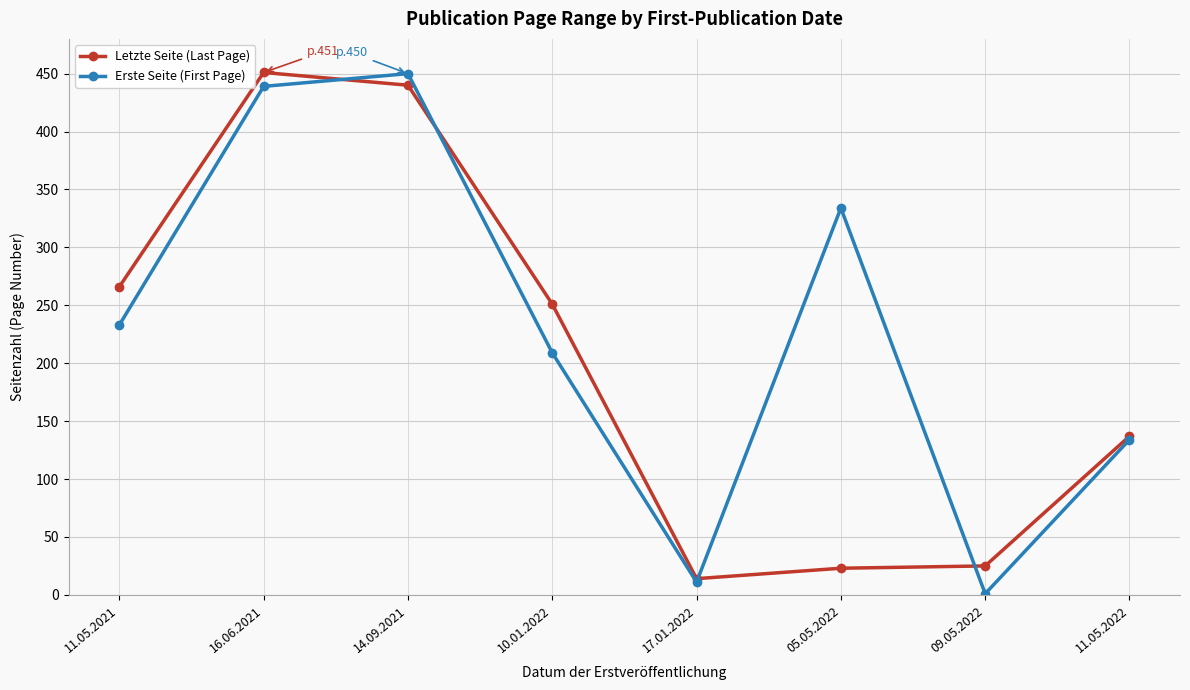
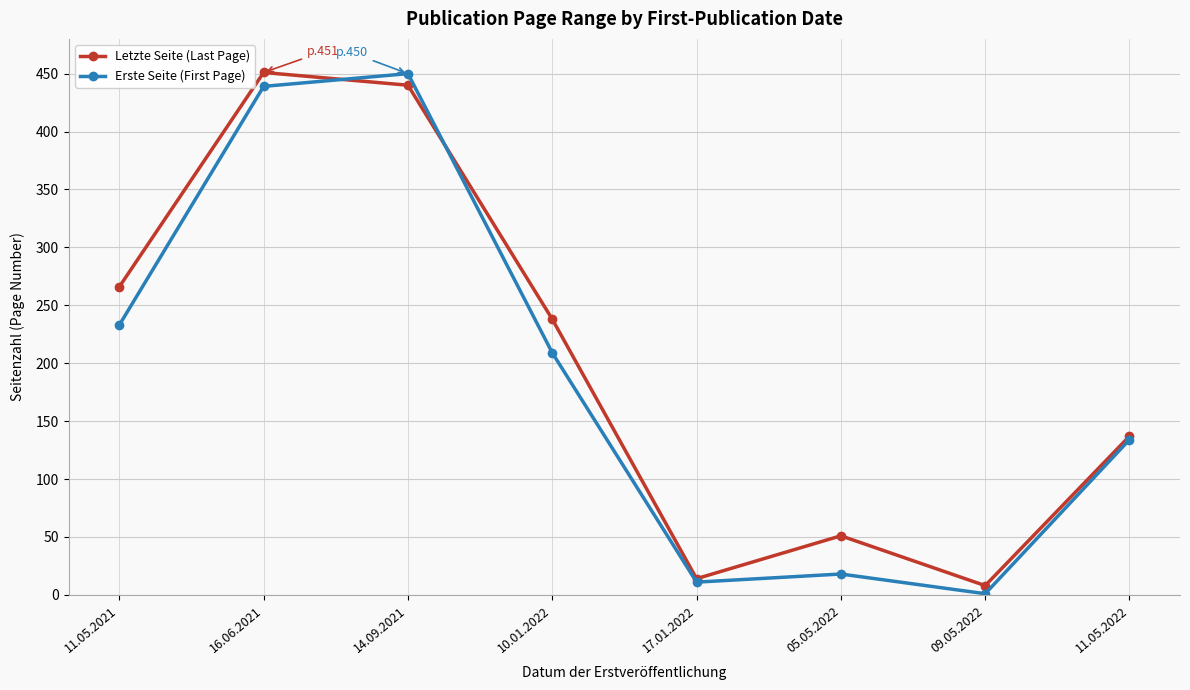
Letzte Seite (Last Page), 10.01.2022: 251 -> 238
Letzte Seite (Last Page), 05.05.2022: 23 -> 51
Erste Seite (First Page), 05.05.2022: 334 -> 18
Letzte Seite (Last Page), 09.05.2022: 25 -> 8
